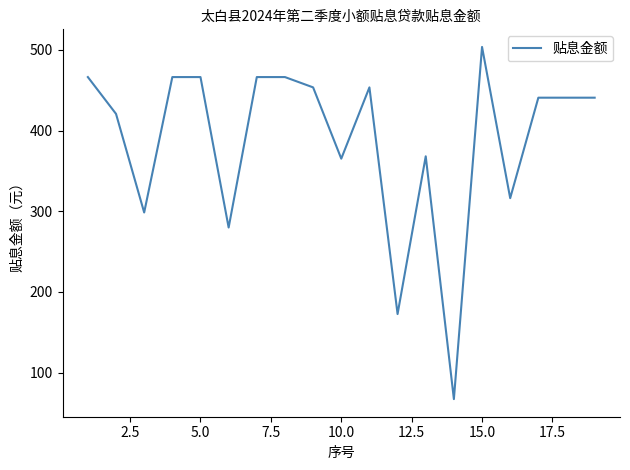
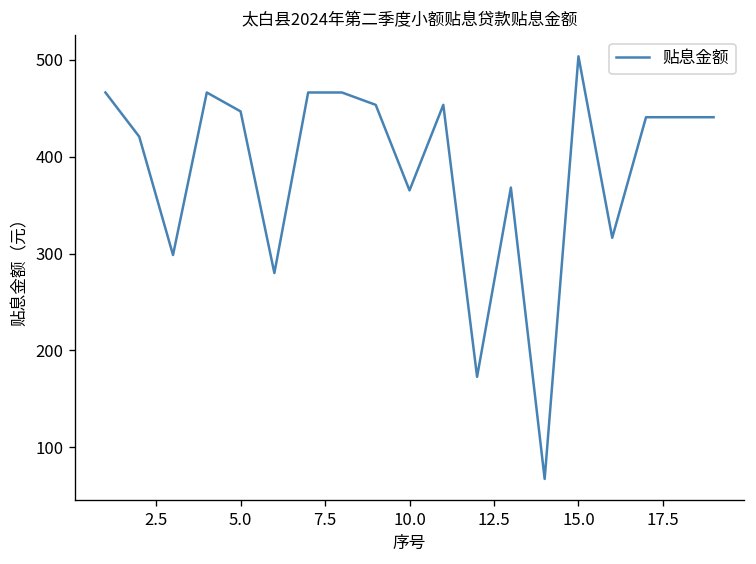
5.0: 470 -> 450
